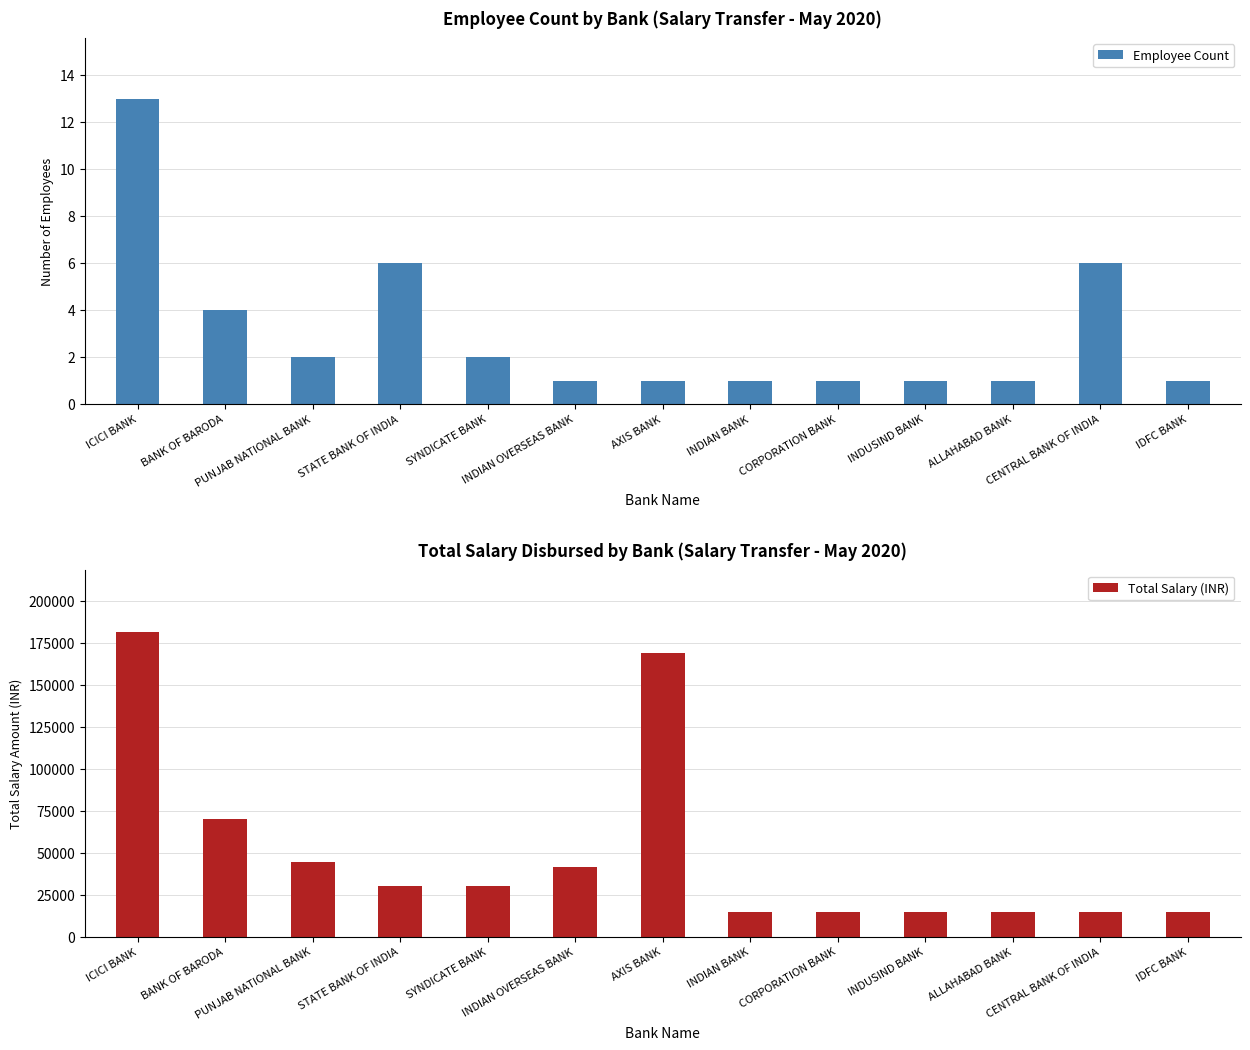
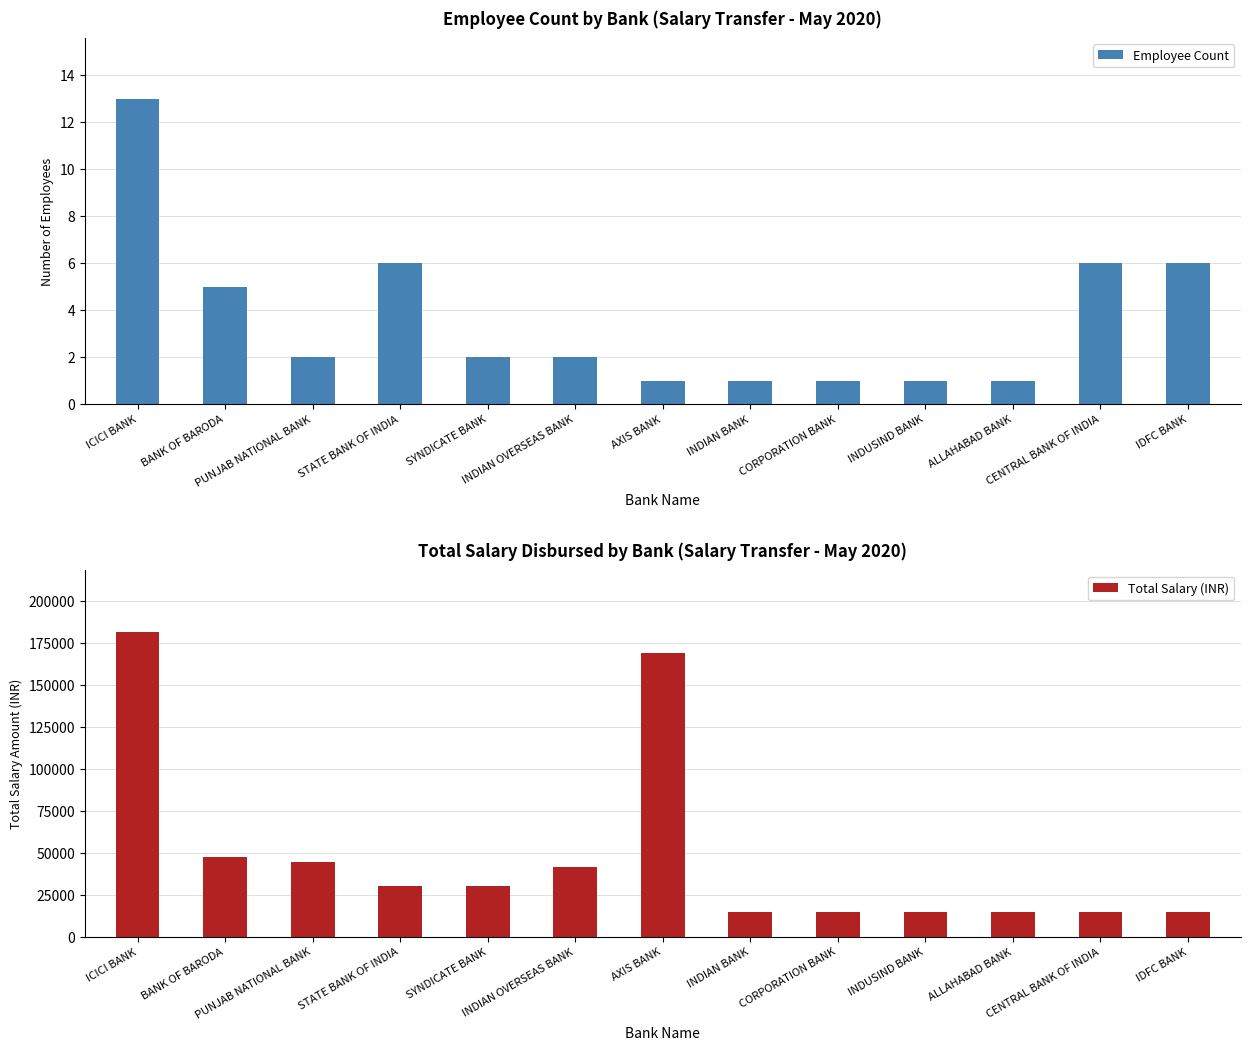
Employee Count by Bank (Salary Transfer - May 2020), BANK OF BARODA: 4 -> 5
Employee Count by Bank (Salary Transfer - May 2020), INDIAN OVERSEAS BANK: 1 -> 2
Employee Count by Bank (Salary Transfer - May 2020), IDFC BANK: 1 -> 6
Total Salary Disbursed by Bank (Salary Transfer - May 2020), BANK OF BARODA: 70000 -> 47000
